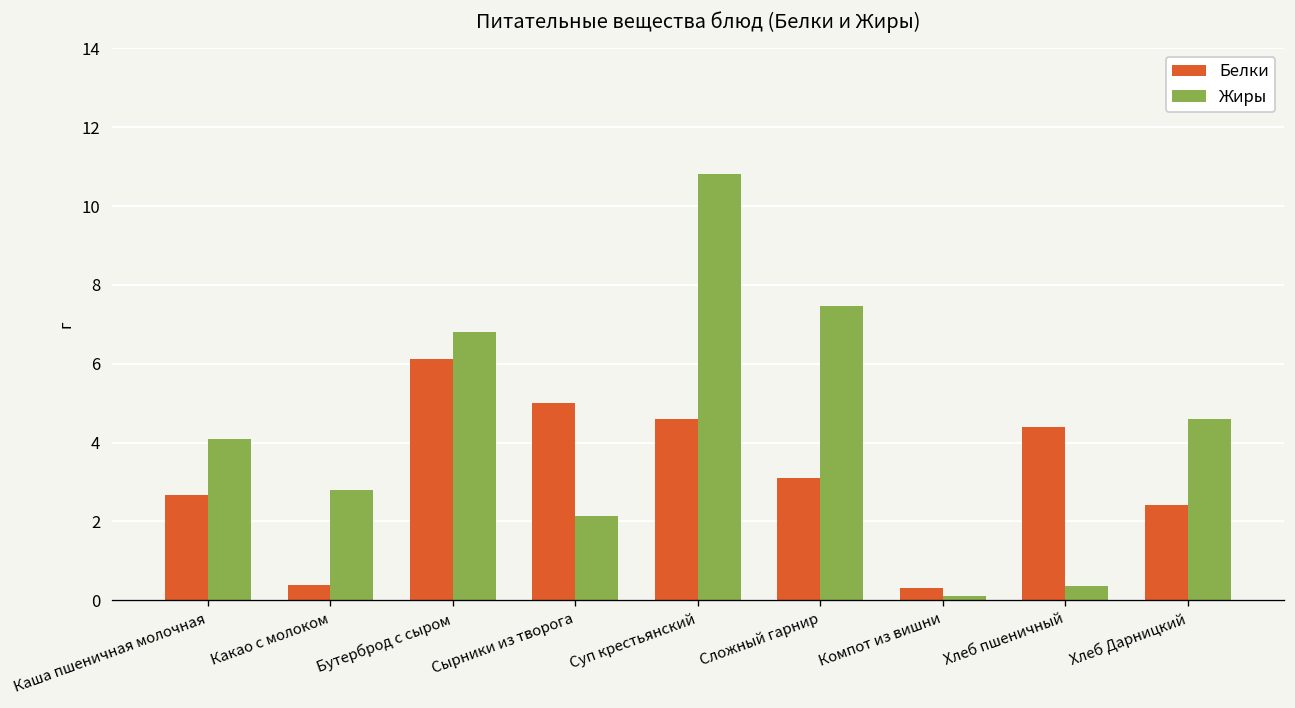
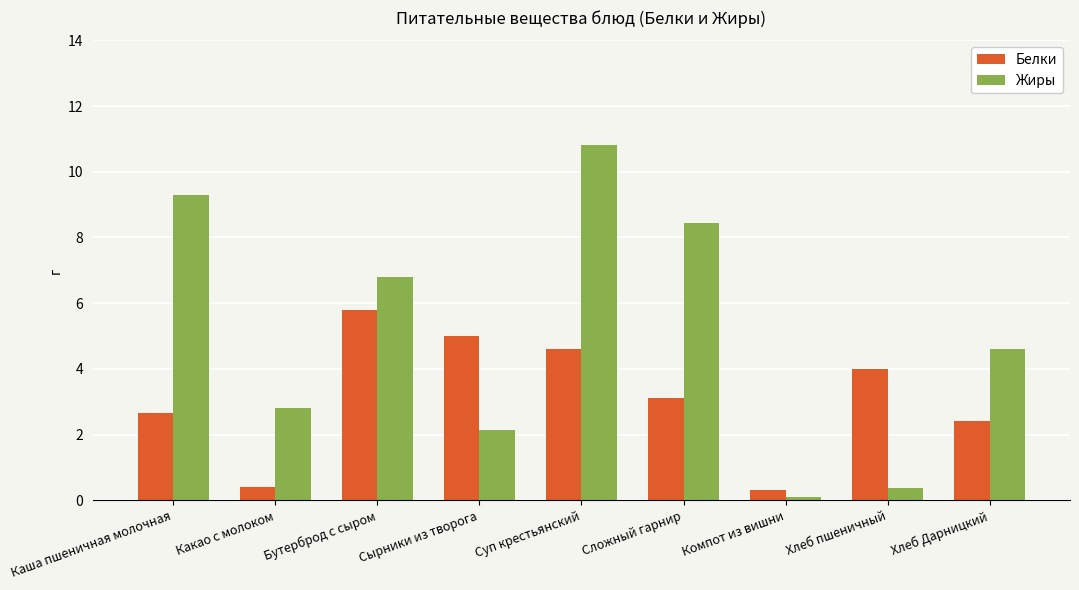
Жиры, Каша пшеничная молочная: 4.1 -> 9.3
Белки, Бутерброд с сыром: 6.1 -> 5.8
Жиры, Сложный гарнир: 7.5 -> 8.4
Белки, Хлеб пшеничный: 4.4 -> 4.0
